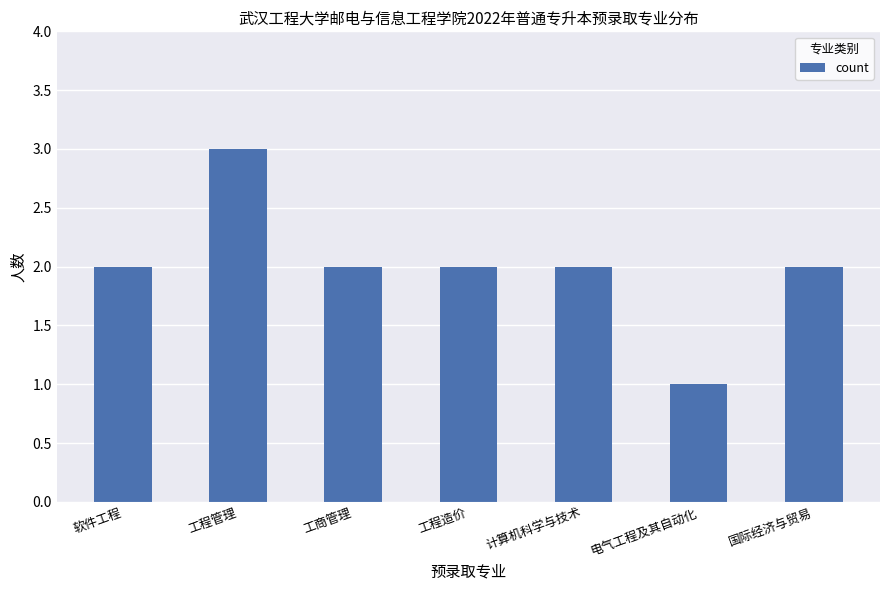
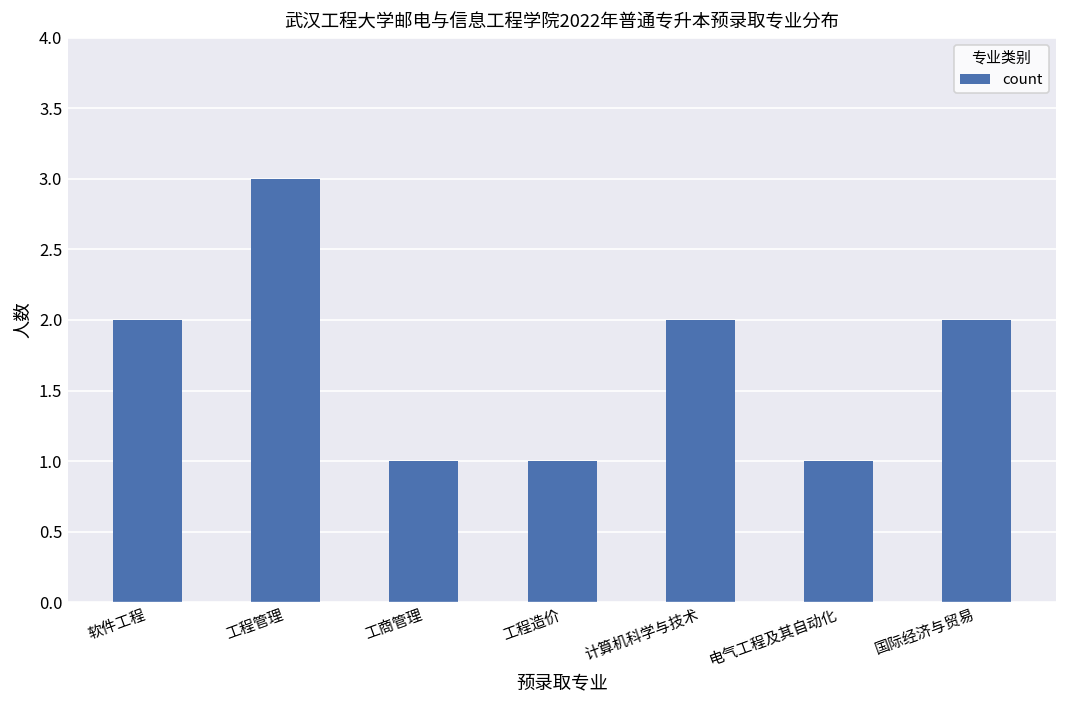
工商管理: 2 -> 1
工程造价: 2 -> 1
